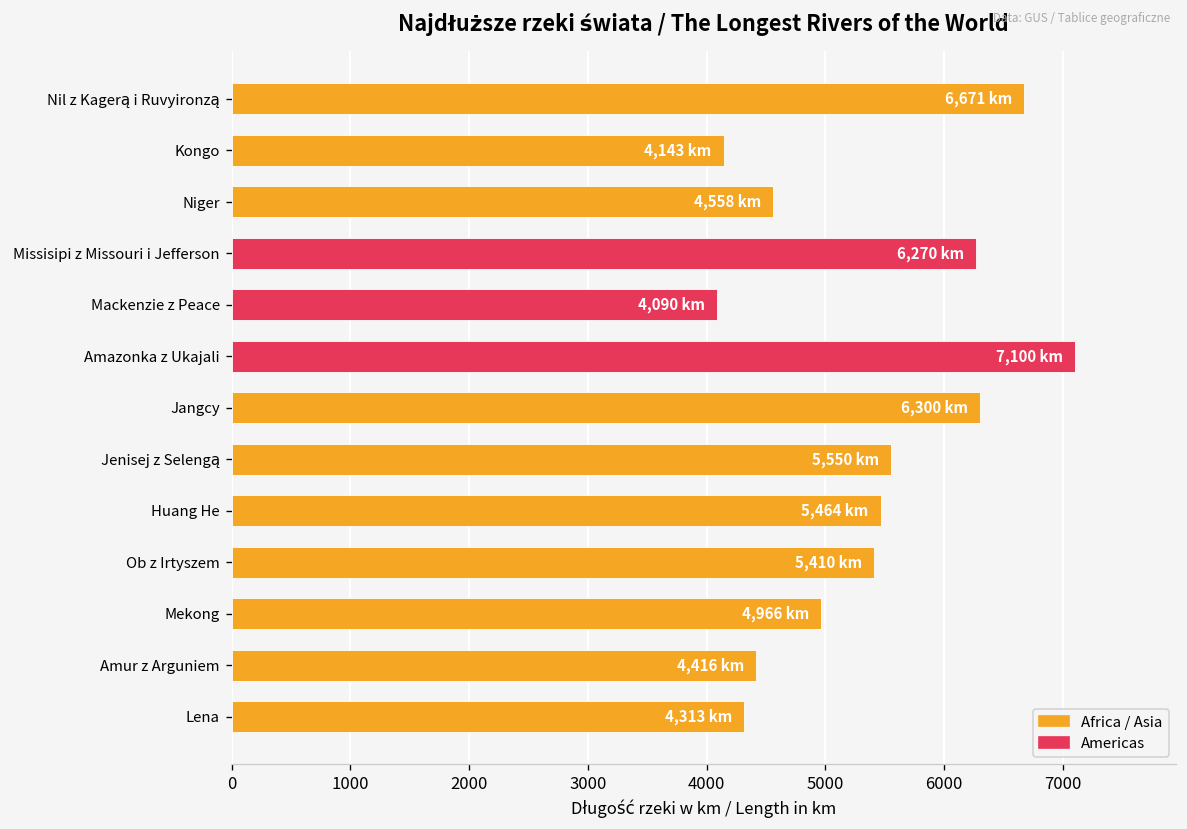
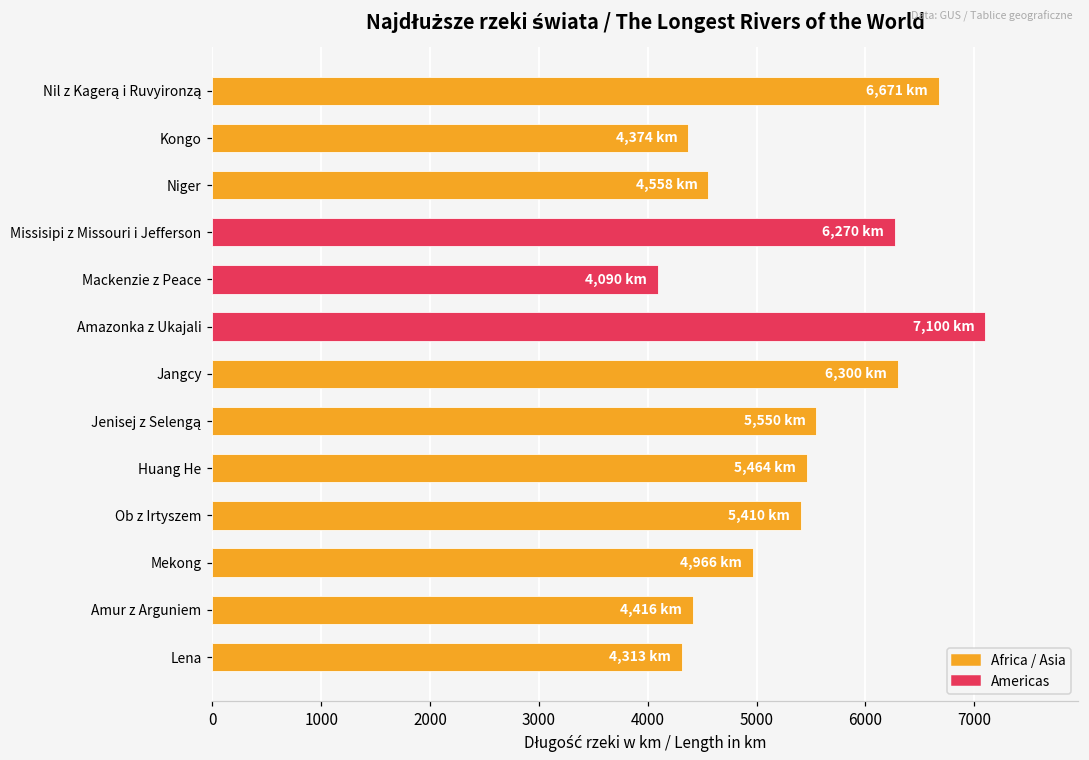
Kongo: 4,143 -> 4,374
